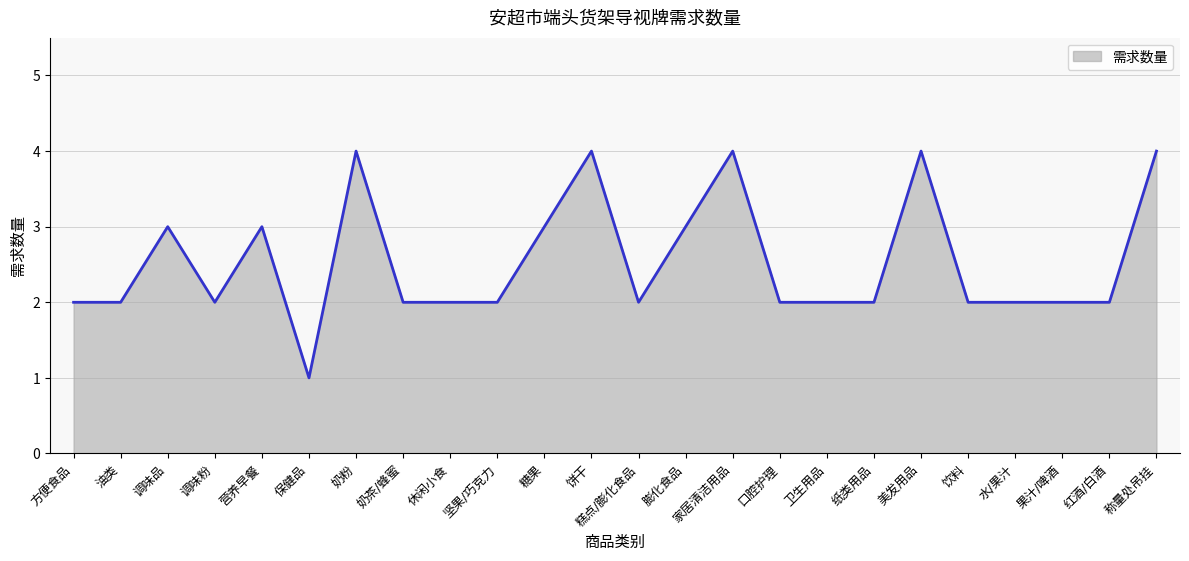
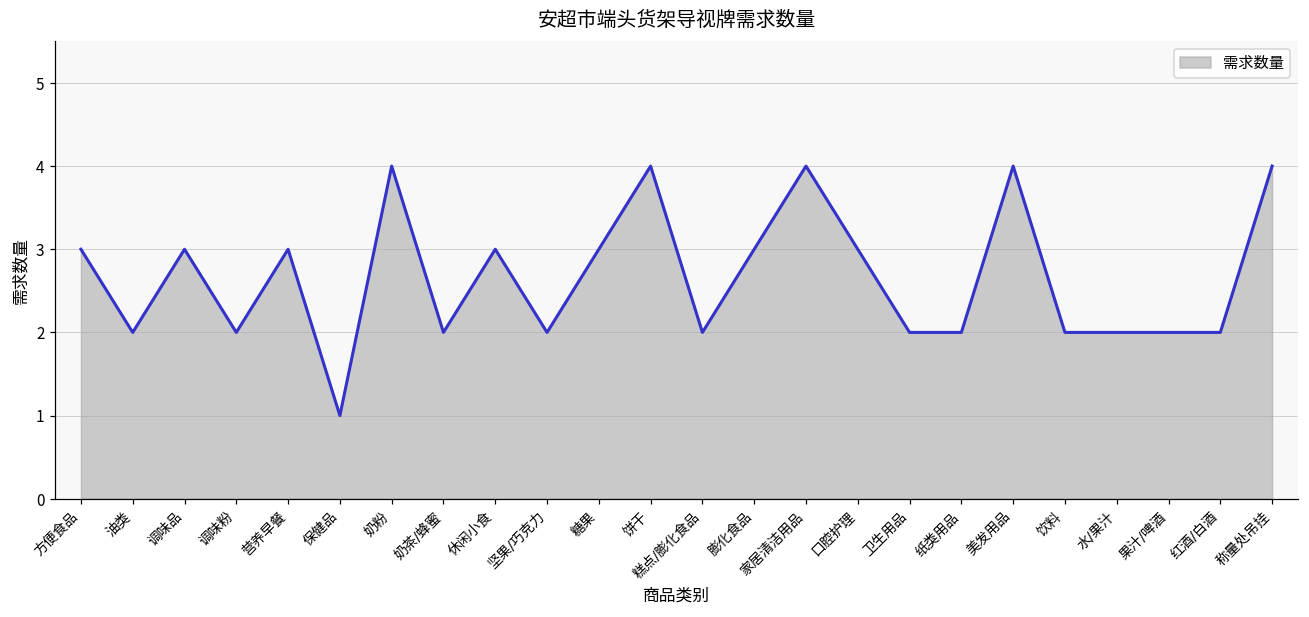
方便食品: 2 -> 3
休闲小食: 2 -> 3
口腔护理: 2 -> 3
